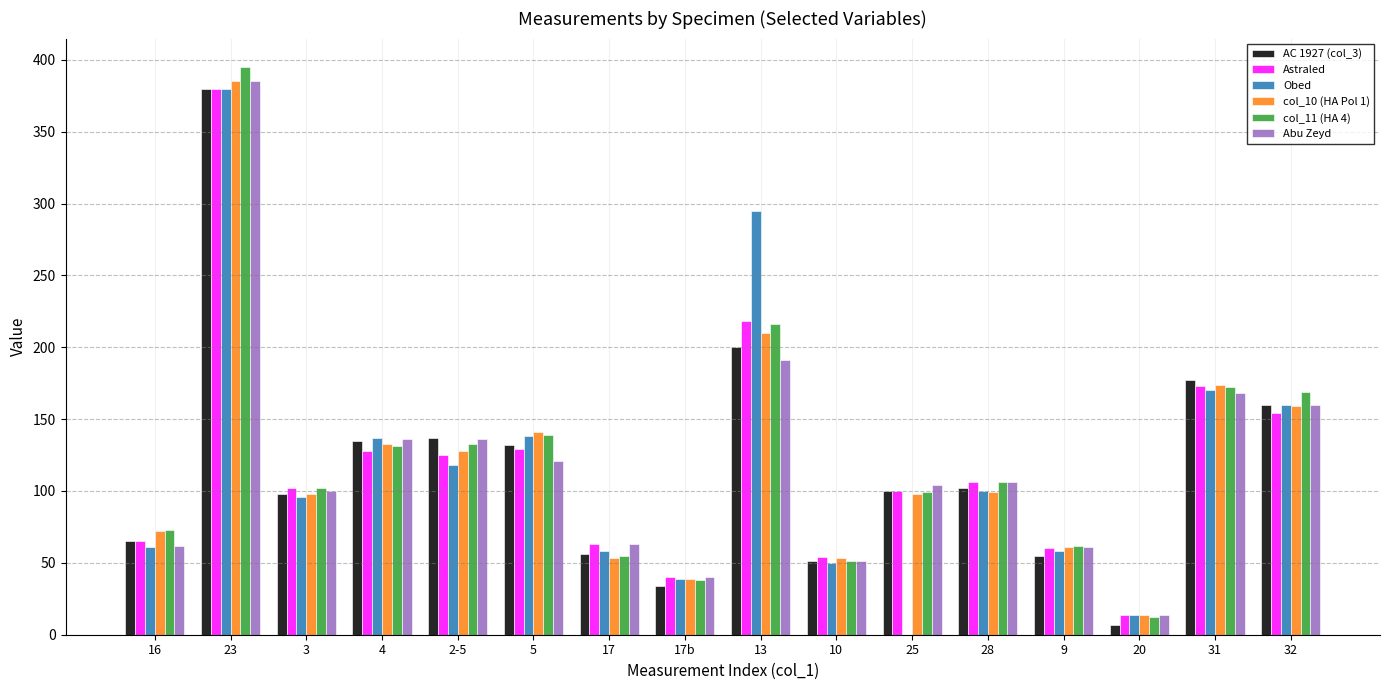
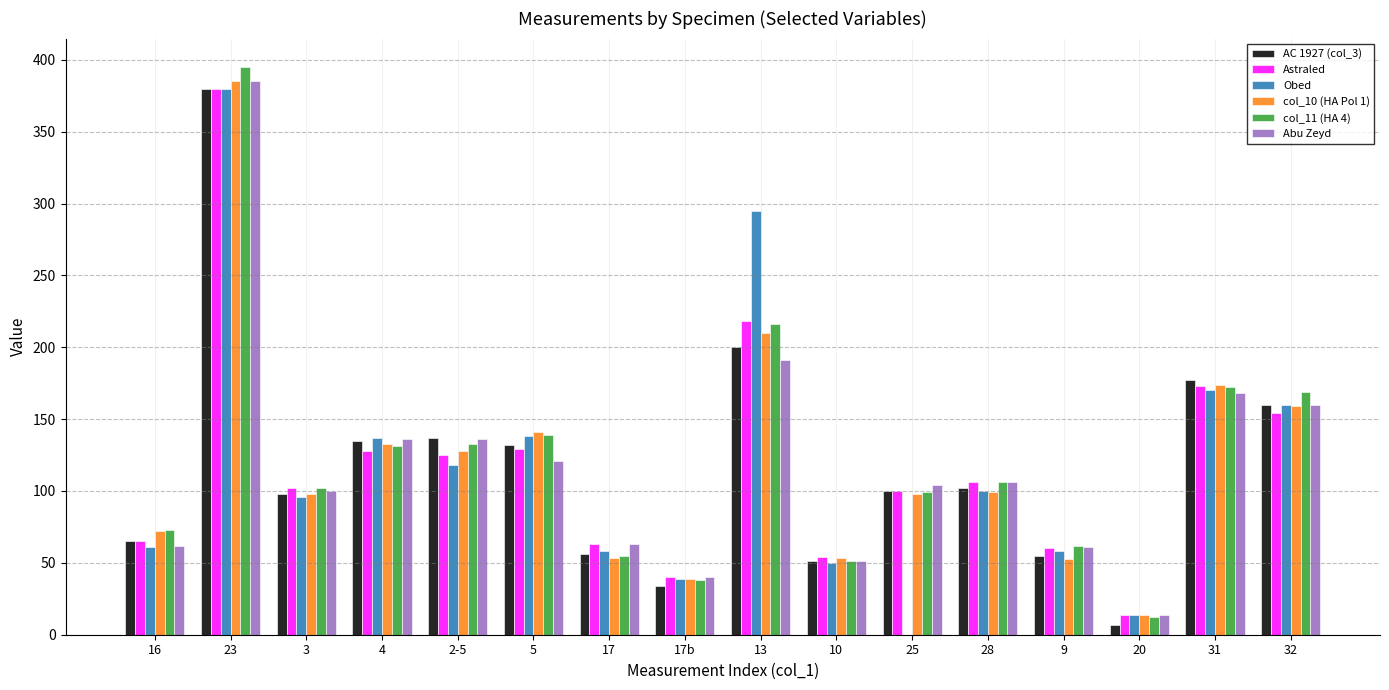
col_10 (HA Pol 1), 9: 61 -> 53
